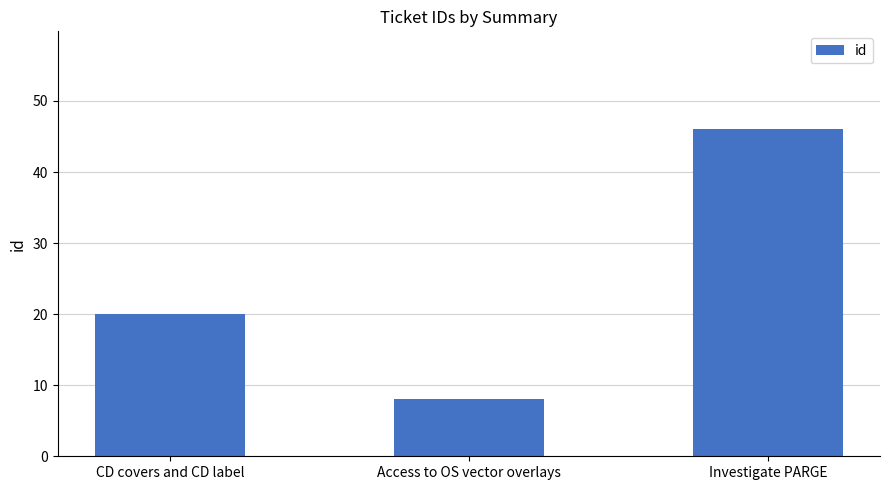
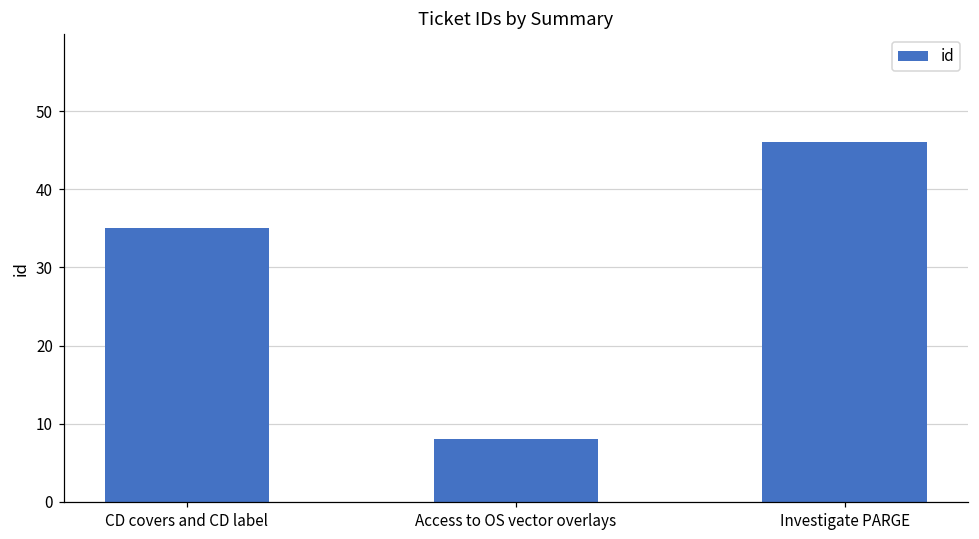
CD covers and CD label: 20 -> 35
